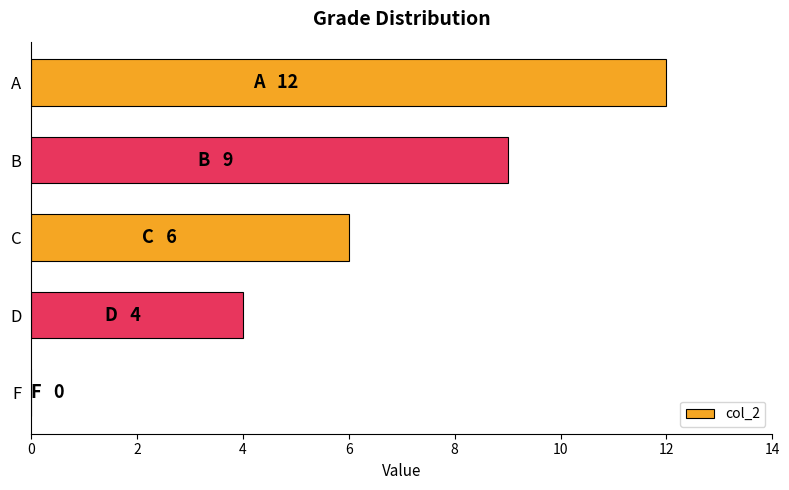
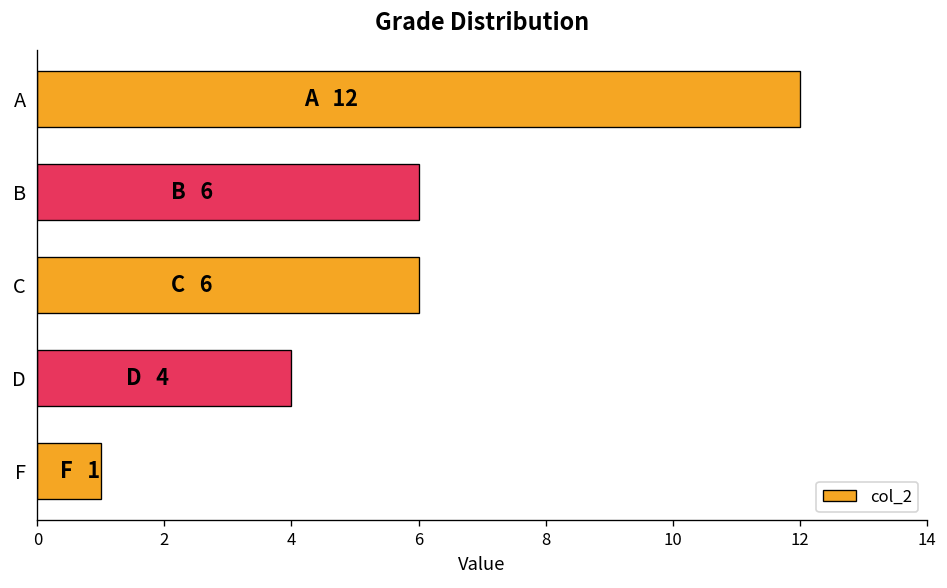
B: 9 -> 6
F: 0 -> 1
